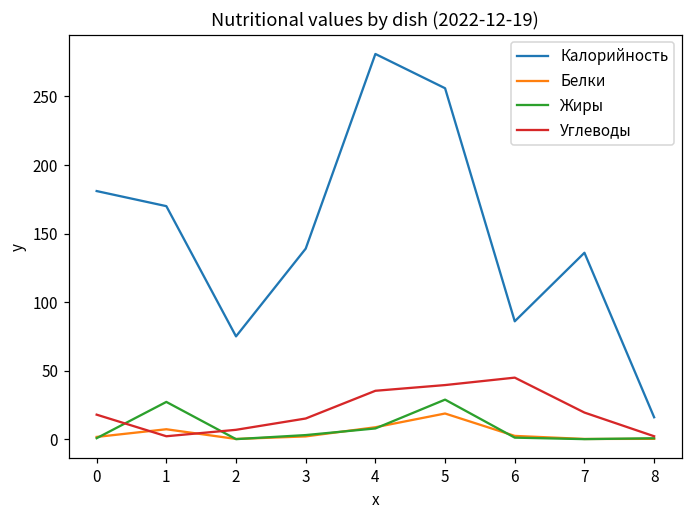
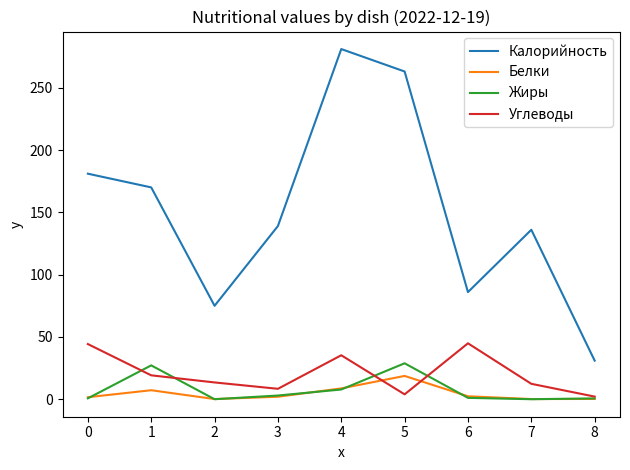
Углеводы, 0: 18 -> 44
Углеводы, 1: 2 -> 19
Углеводы, 2: 7 -> 14
Углеводы, 3: 15 -> 8
Калорийность, 5: 256 -> 263
Углеводы, 5: 39 -> 4
Углеводы, 7: 19 -> 12
Калорийность, 8: 16 -> 31
